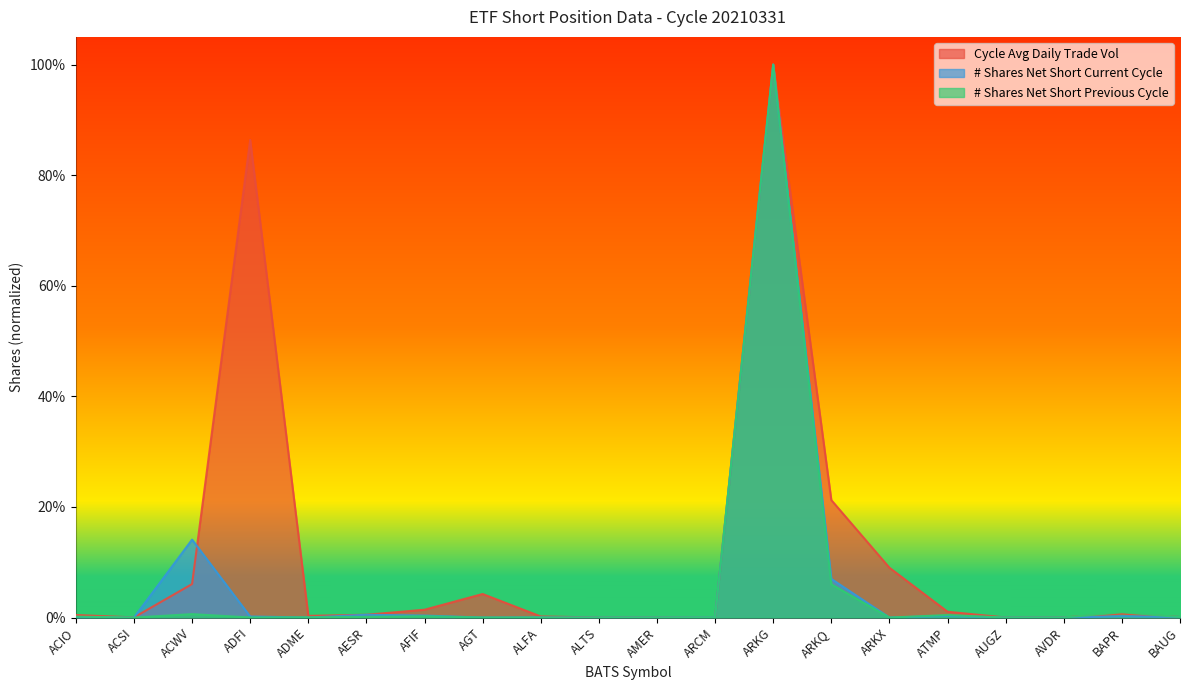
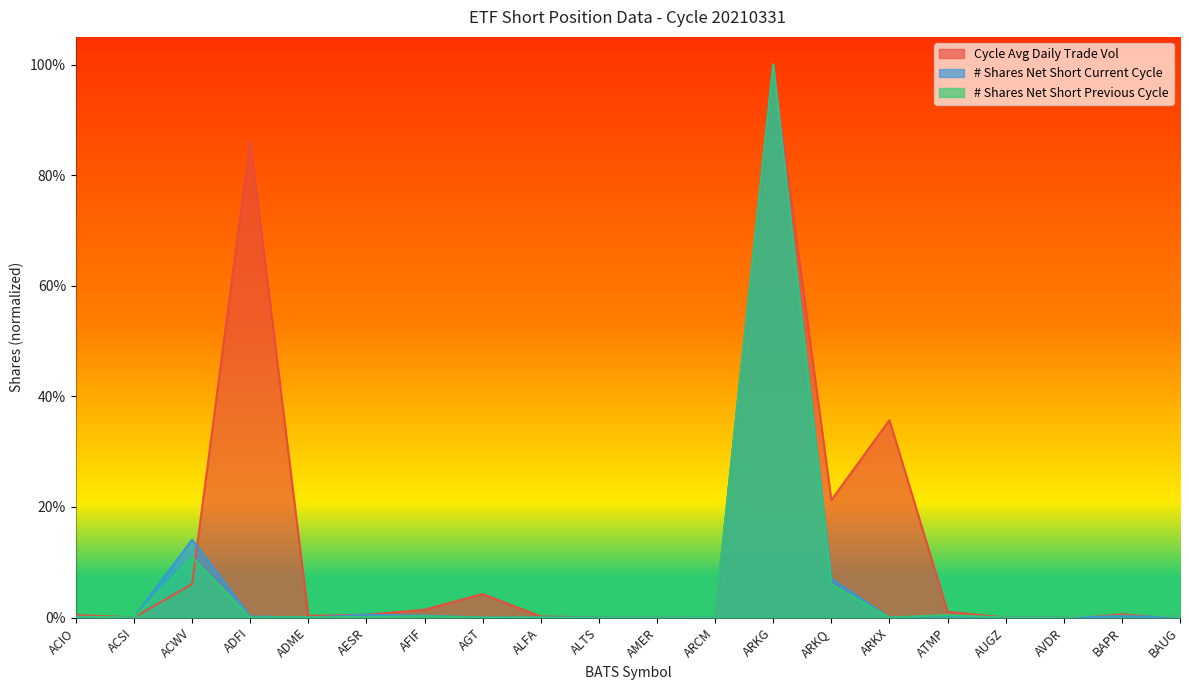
# Shares Net Short Previous Cycle, ACWV: 1% -> 11%
Cycle Avg Daily Trade Vol, ARKX: 9% -> 36%
